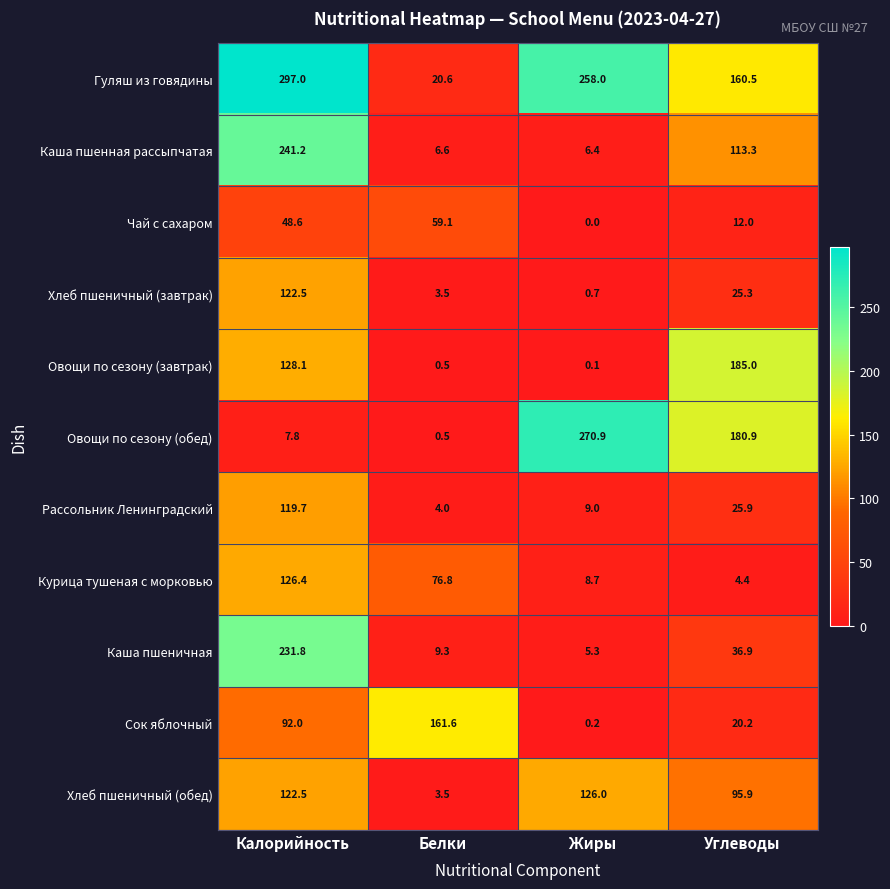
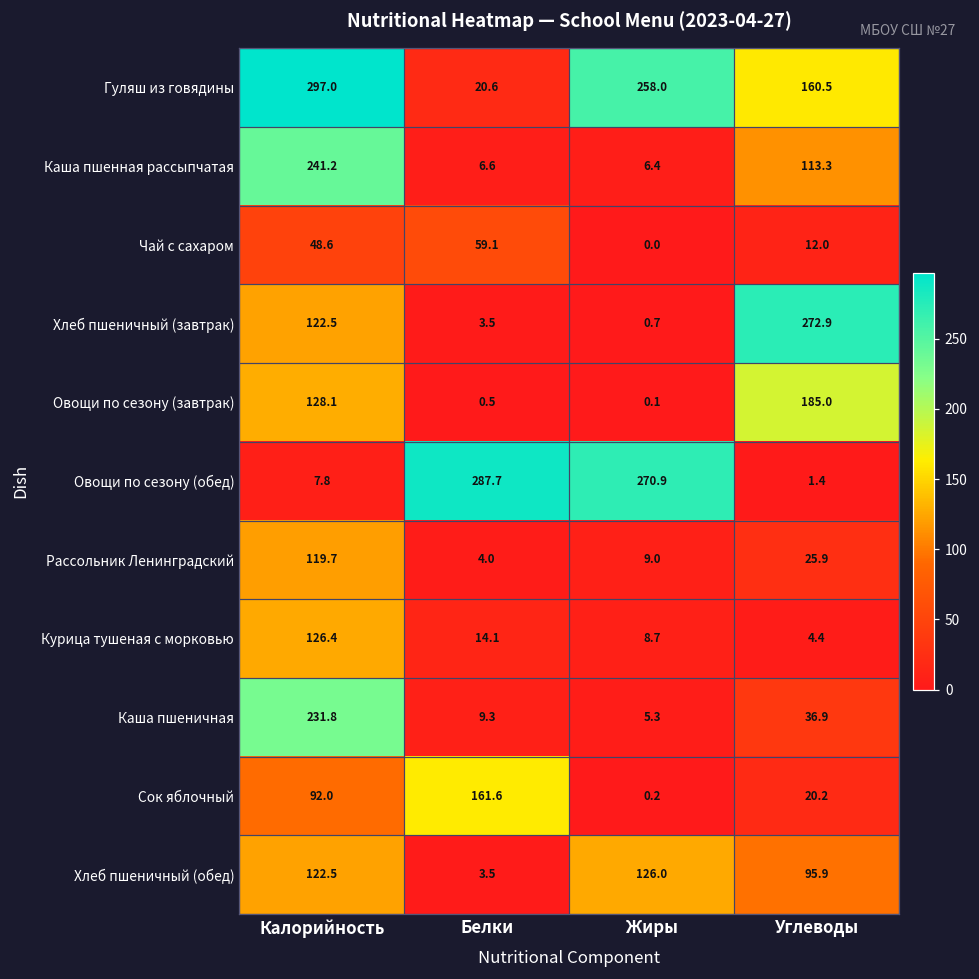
Хлеб пшеничный (завтрак), Углеводы: 25.3 -> 272.9
Овощи по сезону (обед), Белки: 0.5 -> 287.7
Овощи по сезону (обед), Углеводы: 180.9 -> 1.4
Курица тушеная с морковью, Белки: 76.8 -> 14.1
